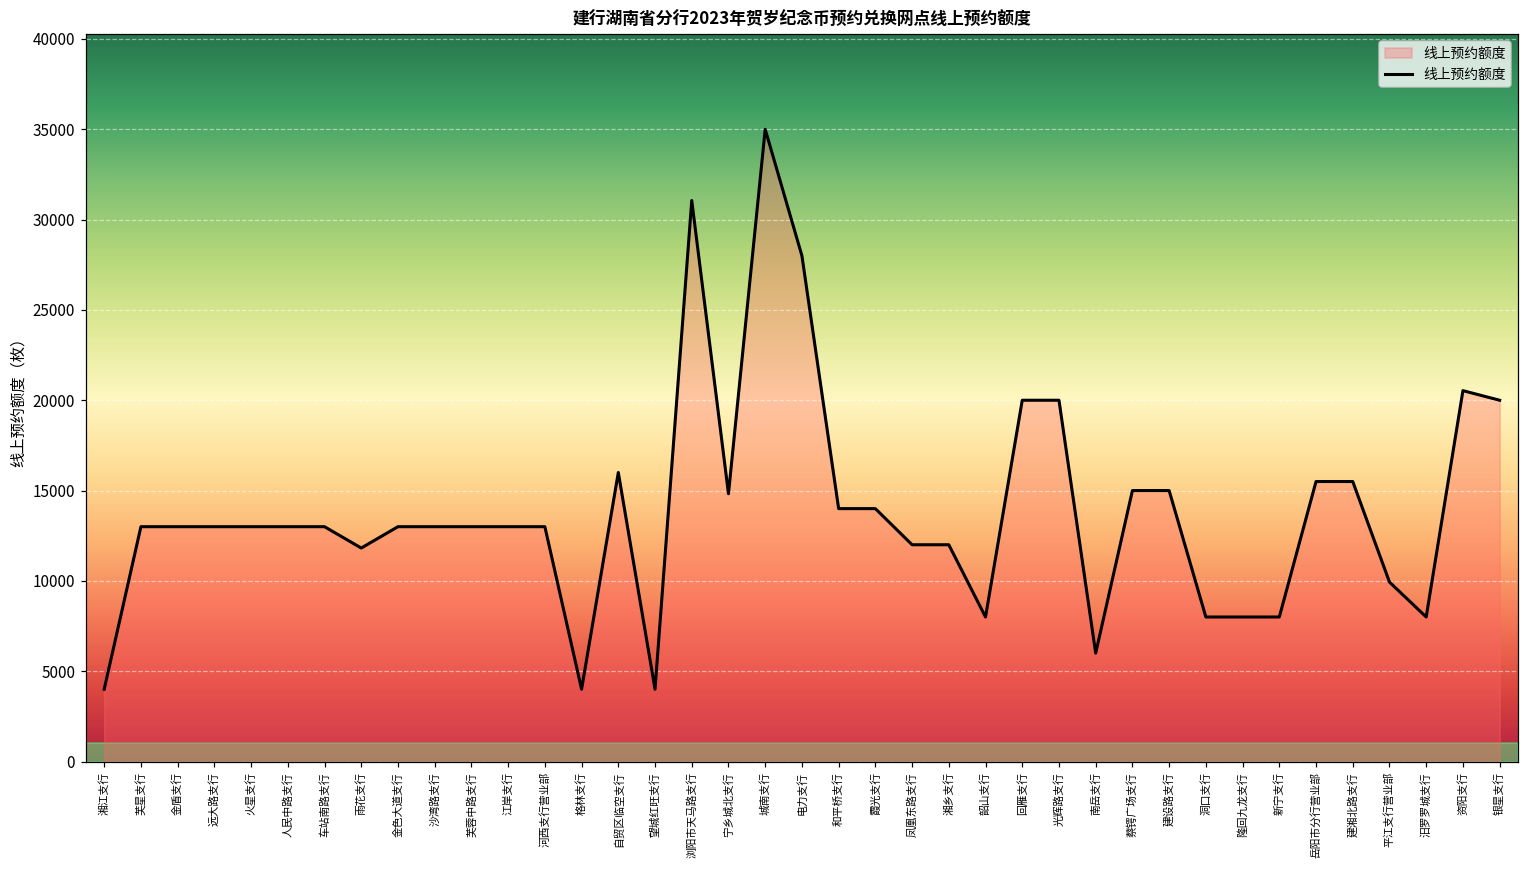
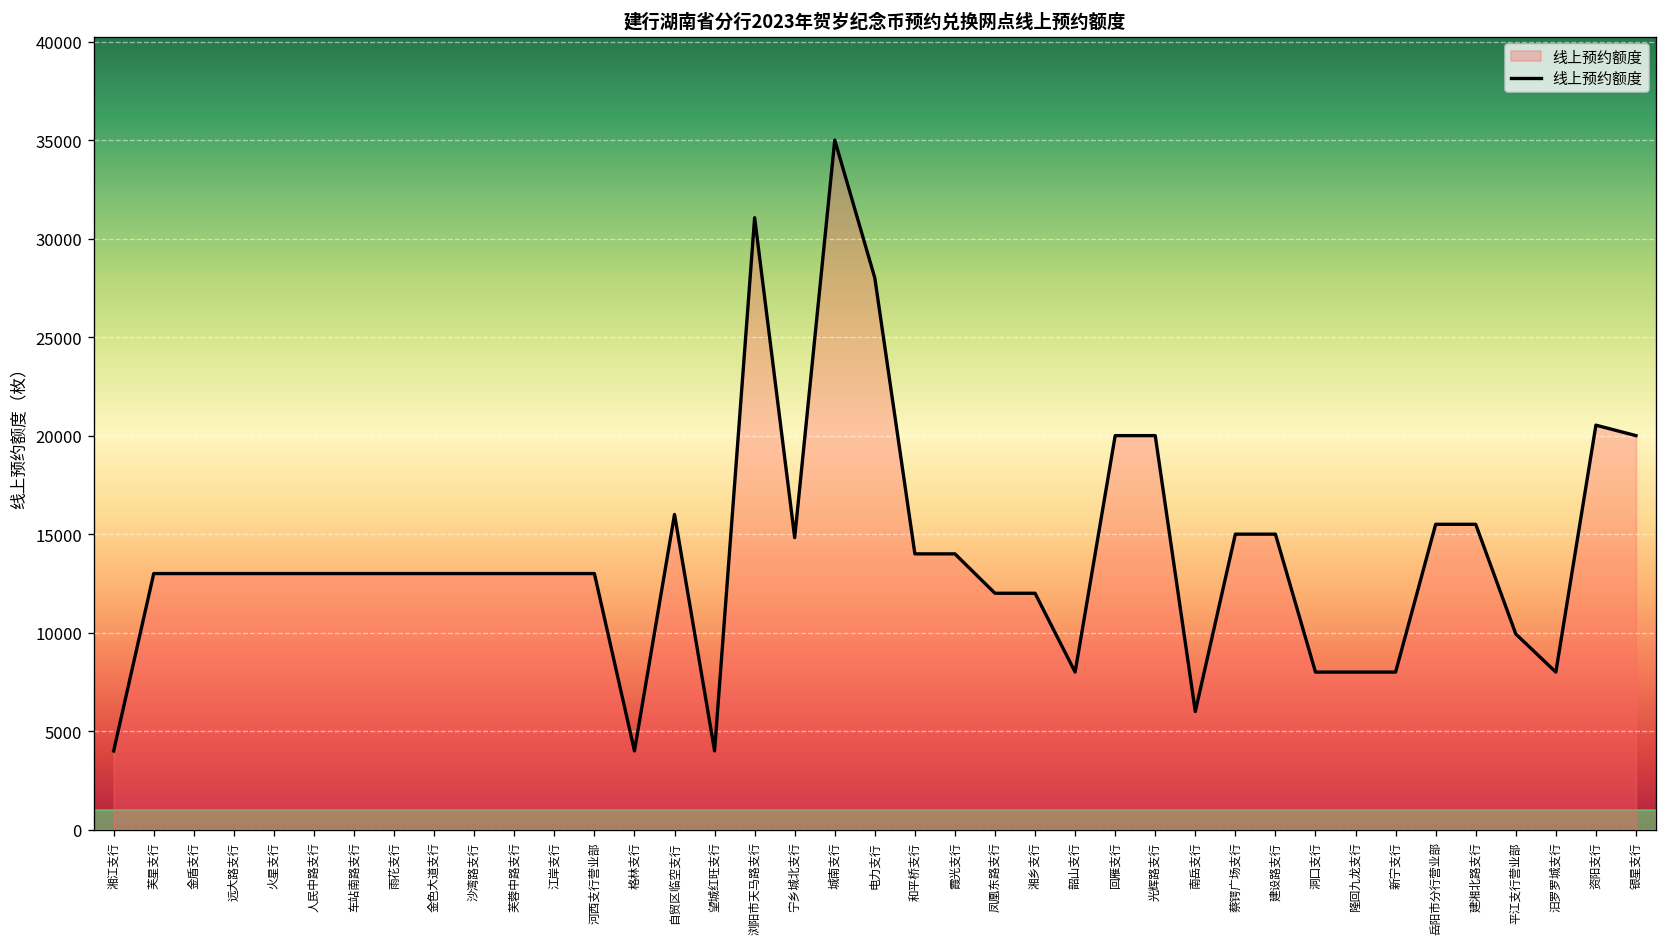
雨花支行: 11800 -> 13000
